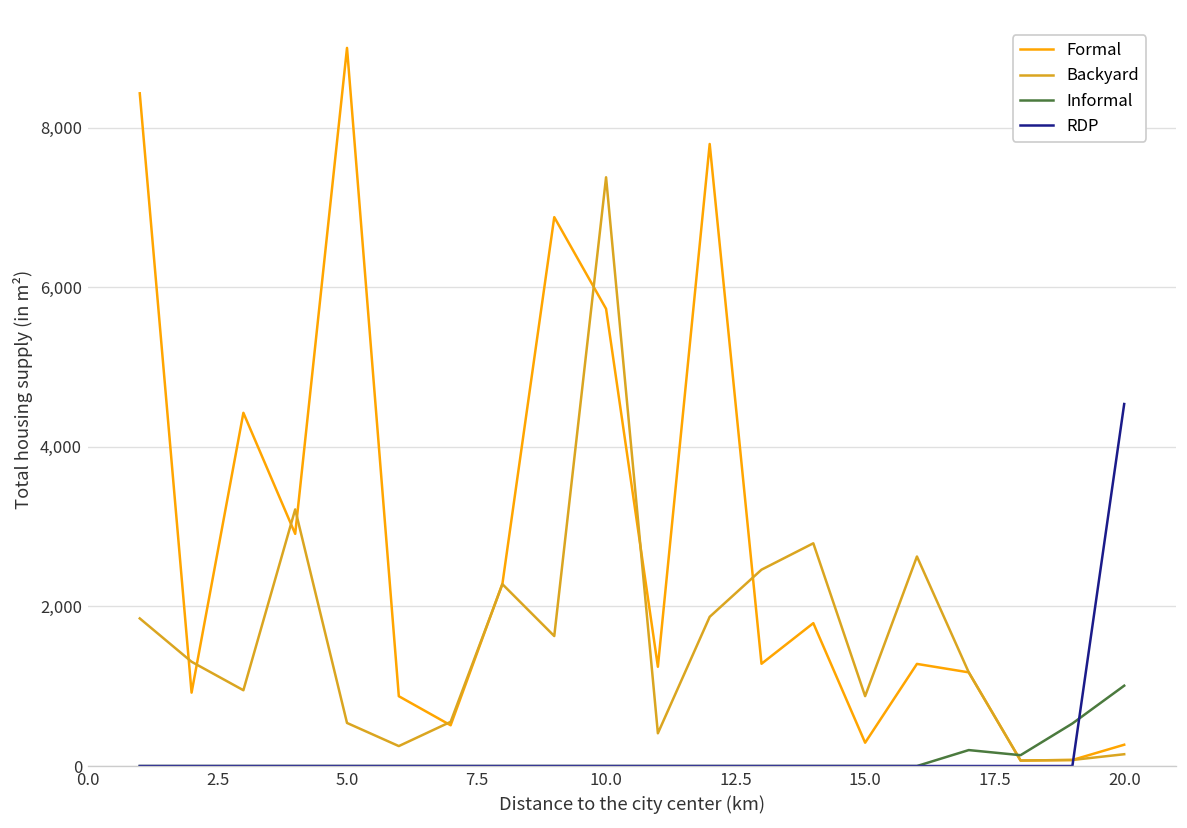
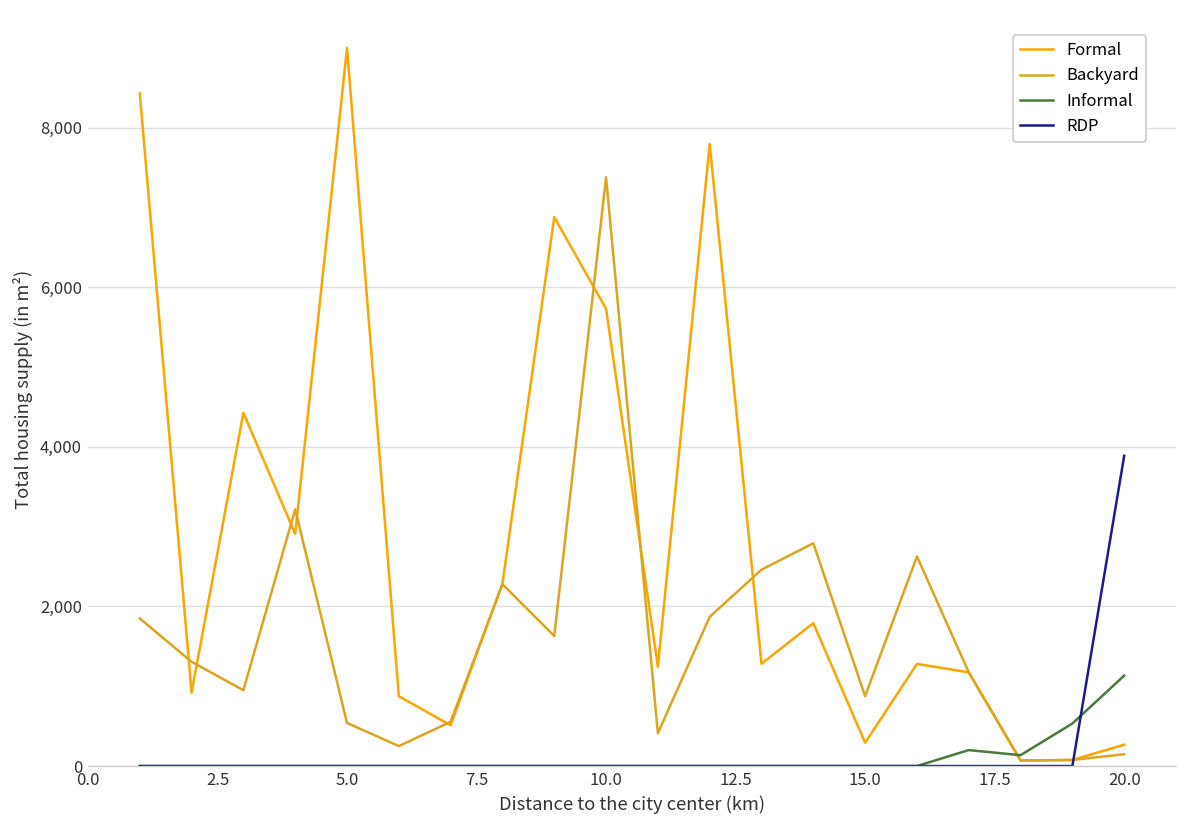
Informal, 20.0: 1,000 -> 1,100
RDP, 20.0: 4,500 -> 3,900
